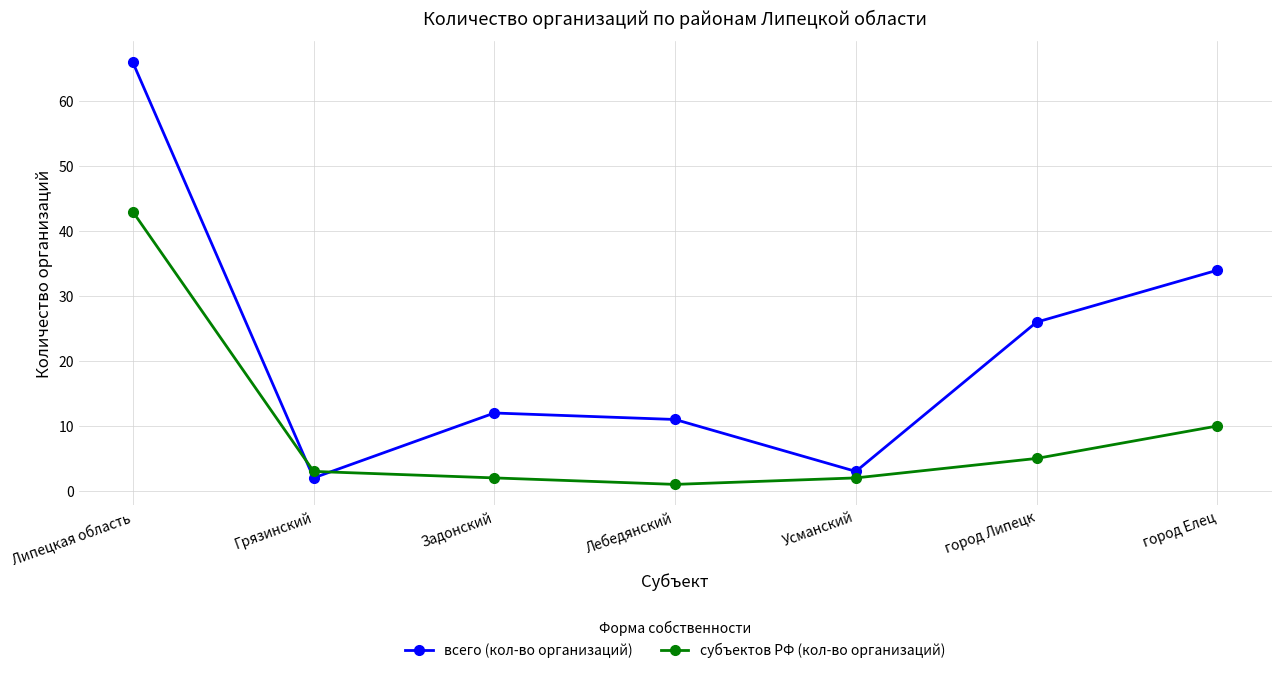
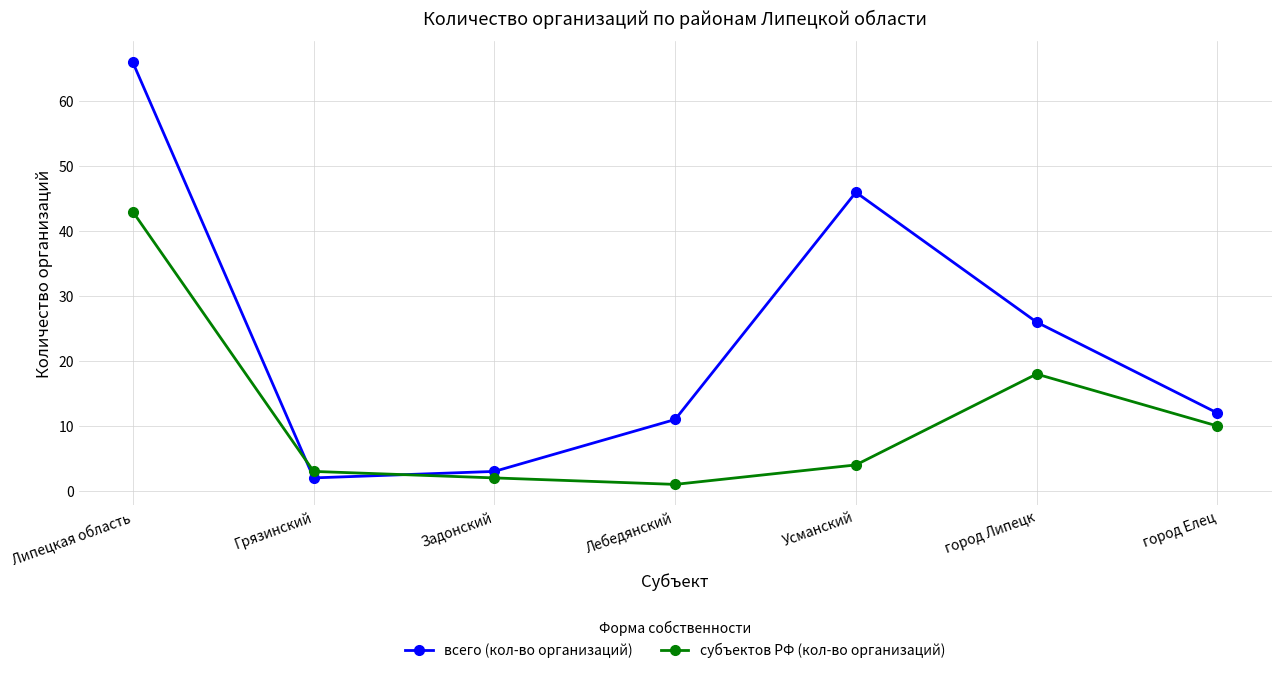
всего (кол-во организаций), Задонский: 12 -> 3
всего (кол-во организаций), Усманский: 3 -> 46
субъектов РФ (кол-во организаций), Усманский: 2 -> 4
субъектов РФ (кол-во организаций), город Липецк: 5 -> 18
всего (кол-во организаций), город Елец: 34 -> 12
